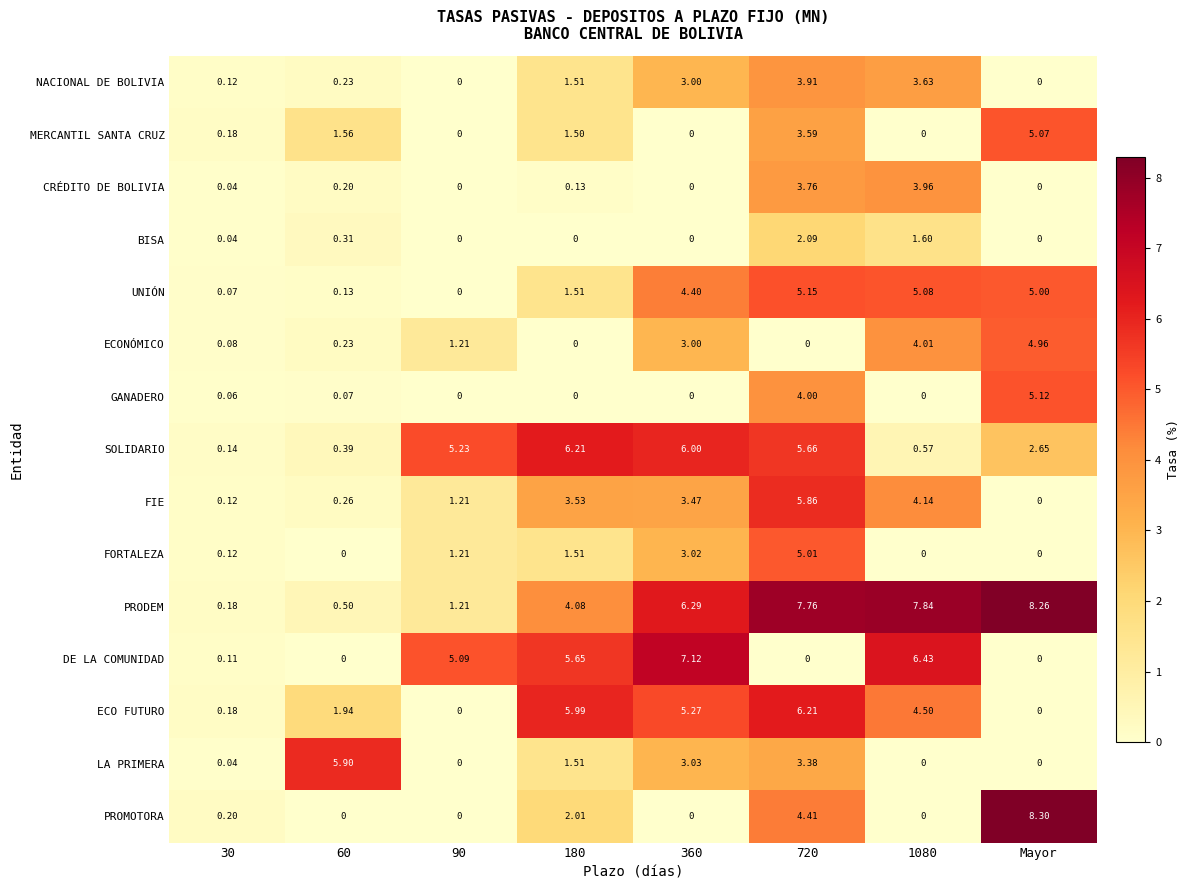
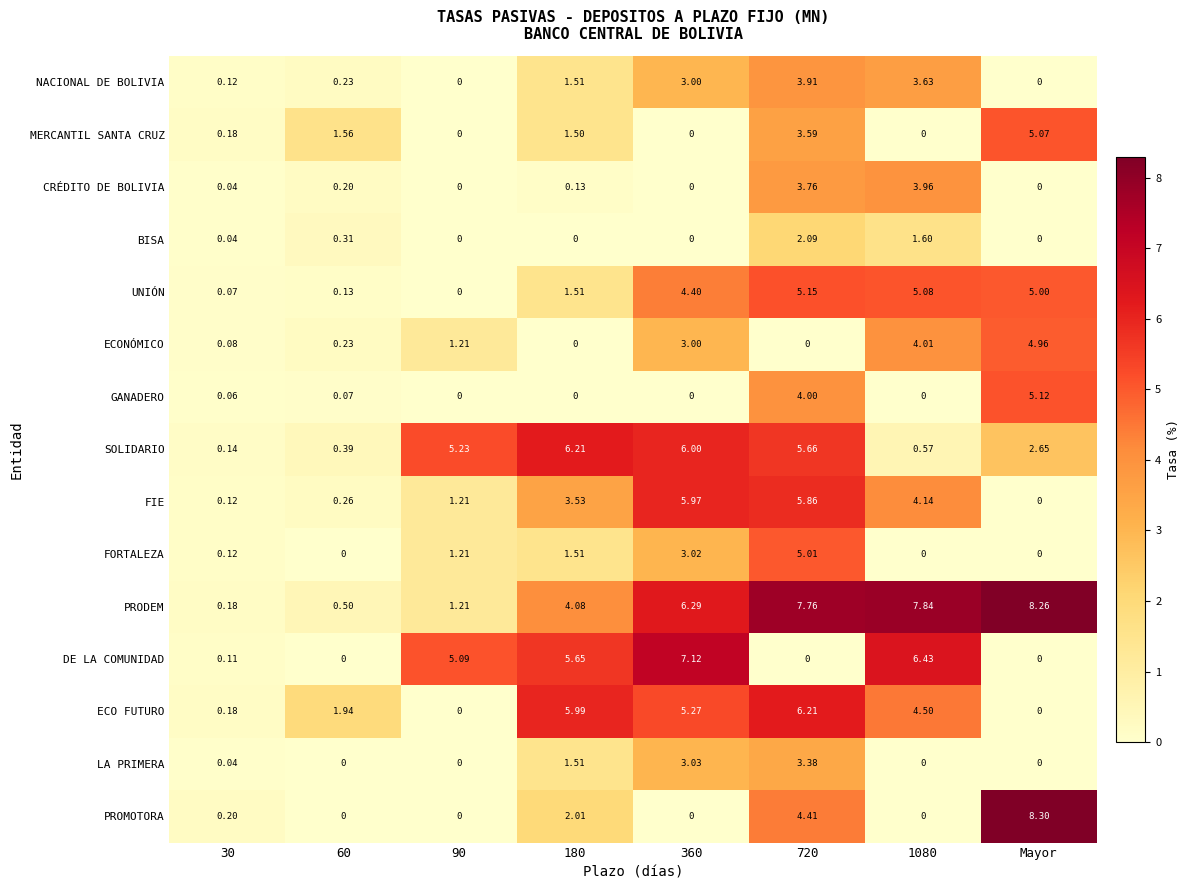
FIE, 360: 3.47 -> 5.97
LA PRIMERA, 60: 5.90 -> 0
